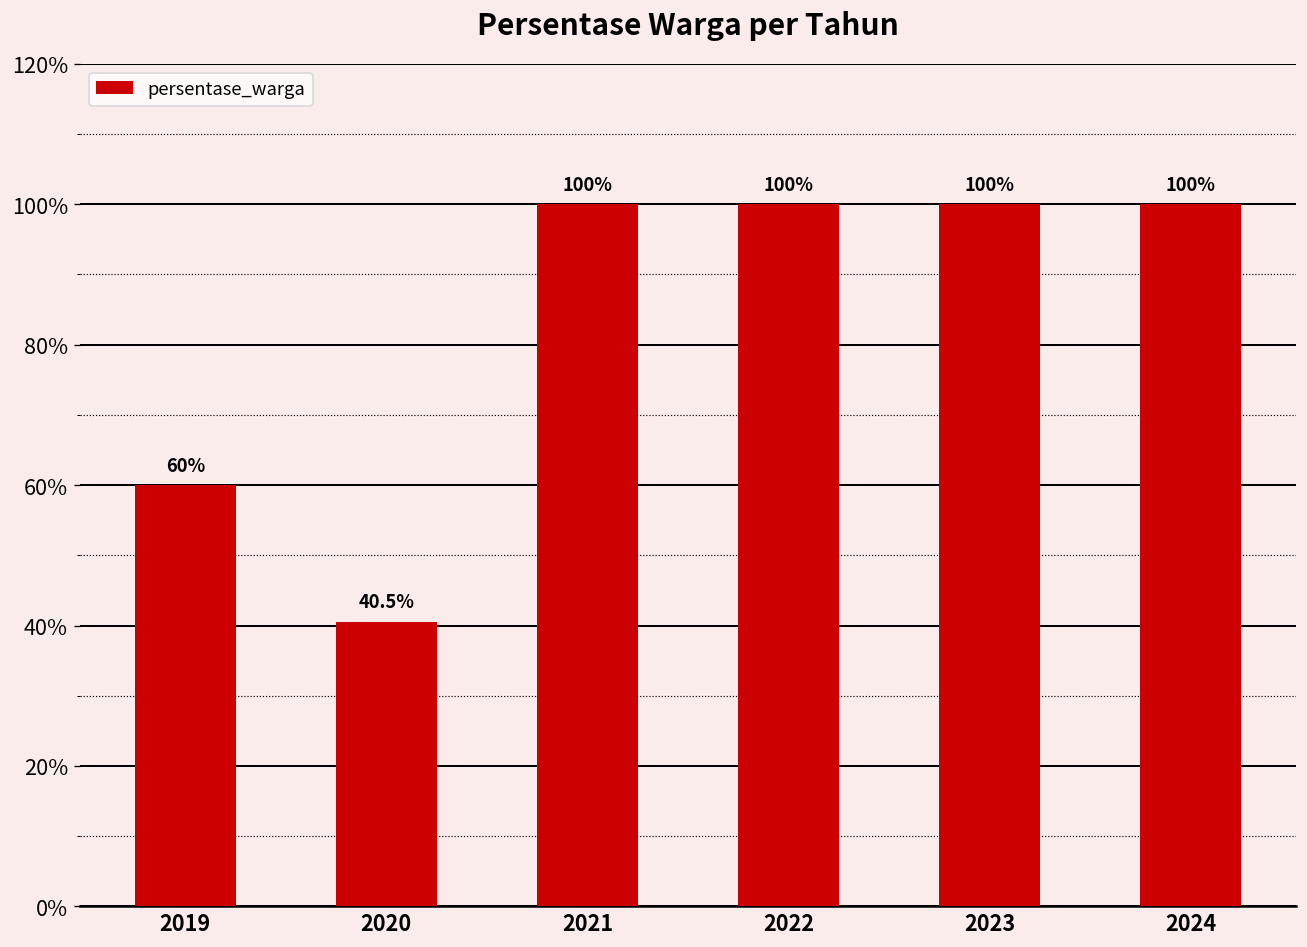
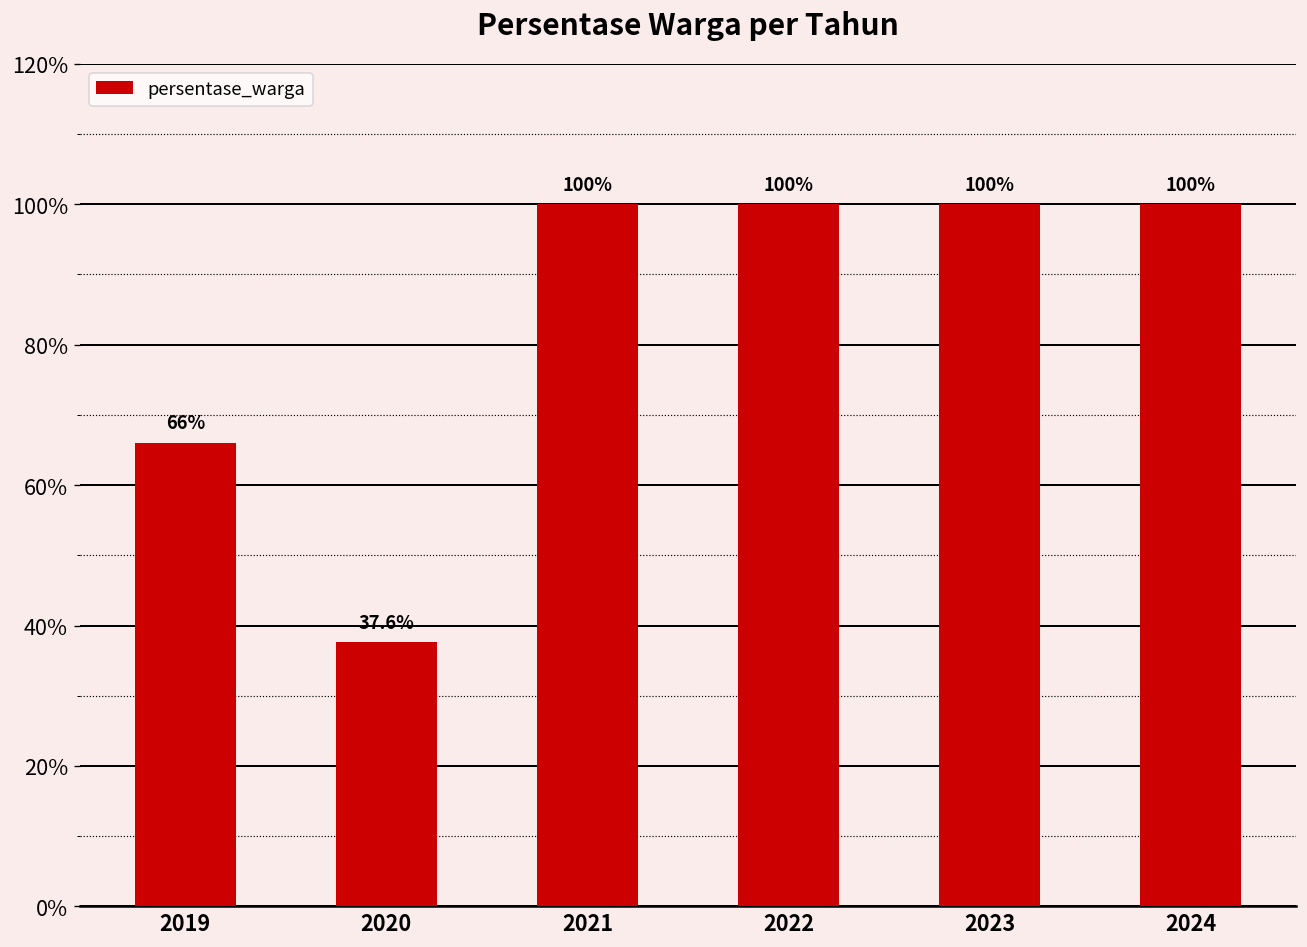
2019: 60% -> 66%
2020: 40.5% -> 37.6%
